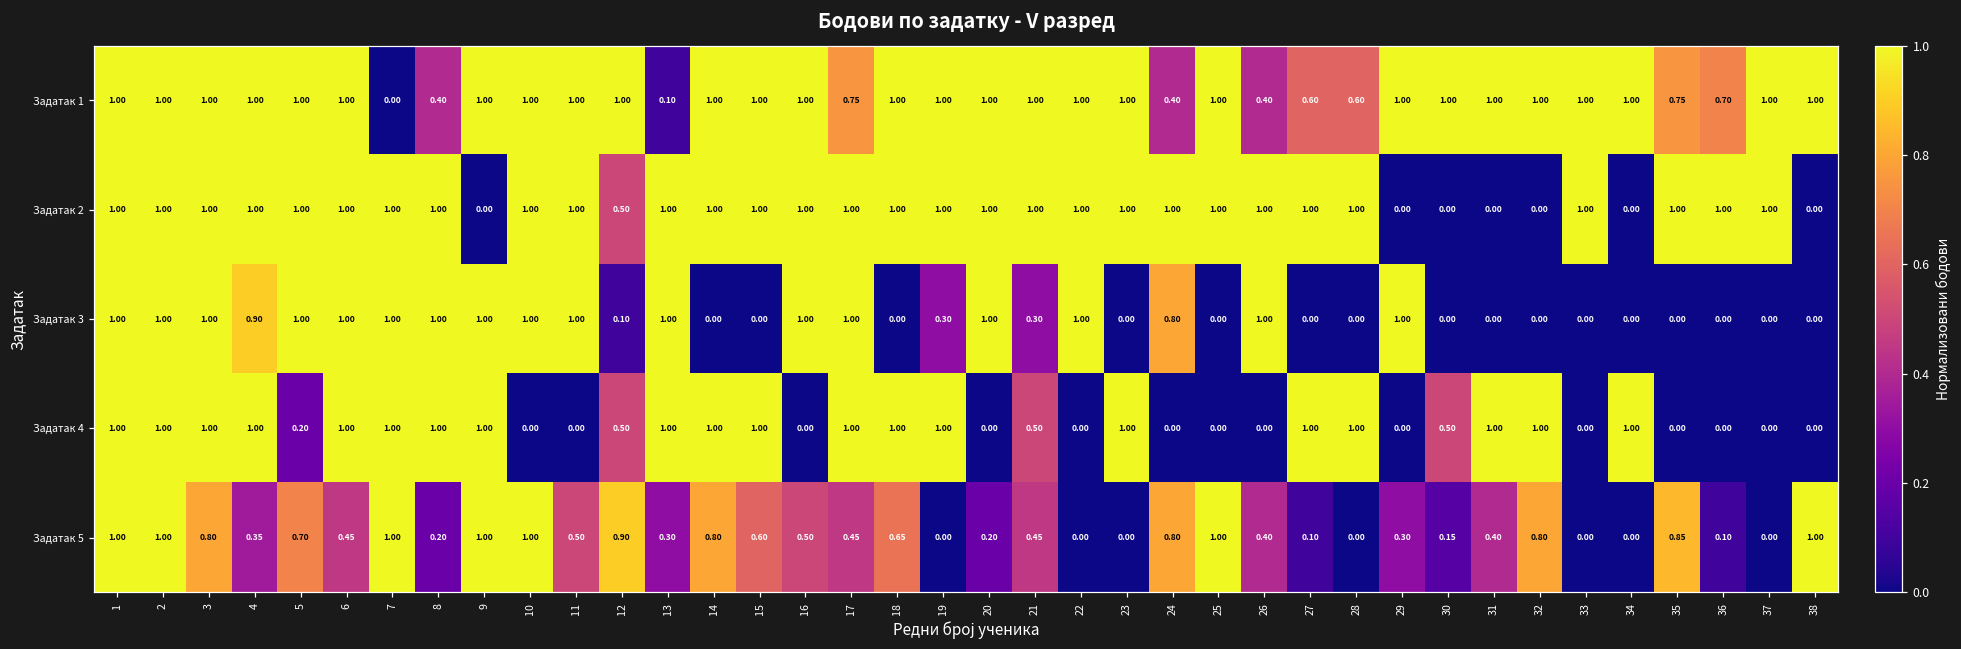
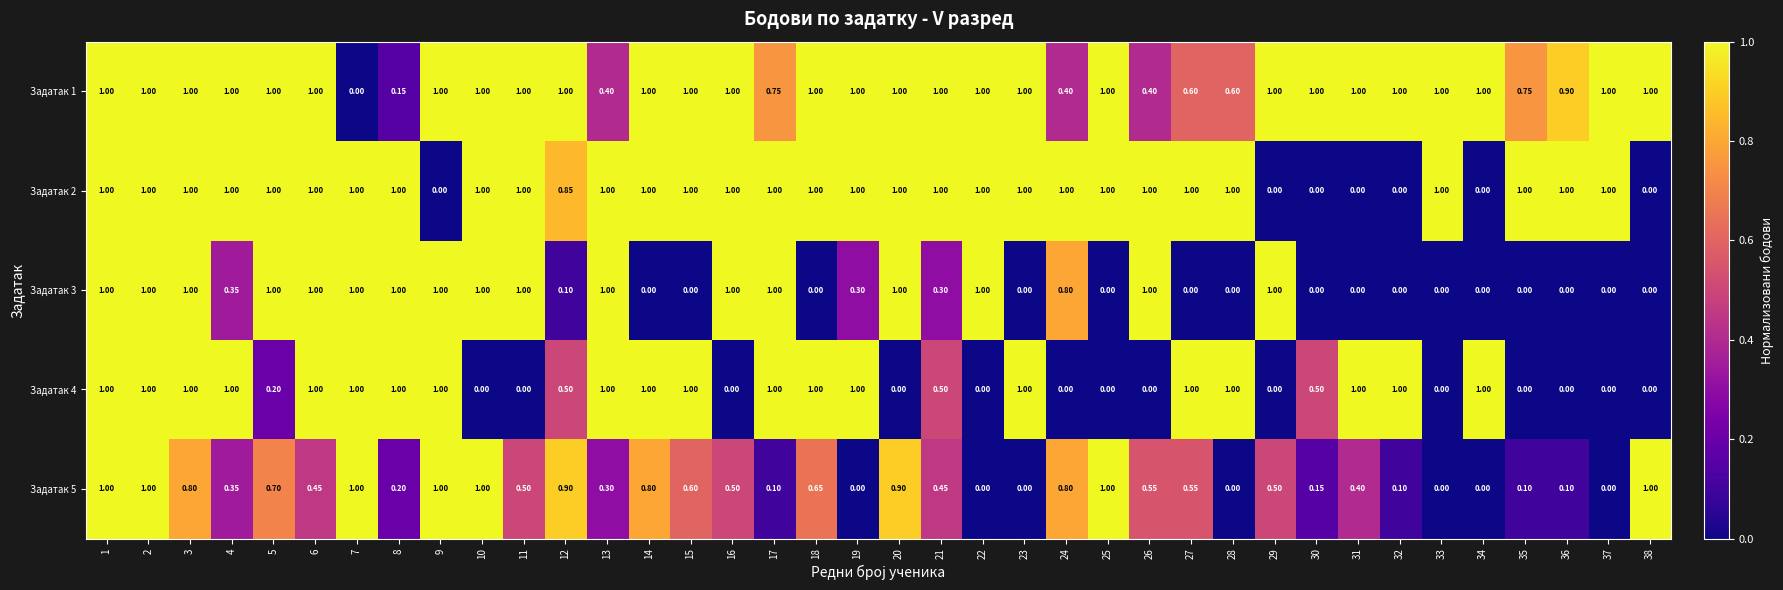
Задатак 1, 8: 0.40 -> 0.15
Задатак 1, 13: 0.10 -> 0.40
Задатак 1, 36: 0.70 -> 0.90
Задатак 2, 12: 0.50 -> 0.85
Задатак 3, 4: 0.90 -> 0.35
Задатак 5, 17: 0.45 -> 0.10
Задатак 5, 20: 0.20 -> 0.90
Задатак 5, 26: 0.40 -> 0.55
Задатак 5, 27: 0.10 -> 0.55
Задатак 5, 29: 0.30 -> 0.50
Задатак 5, 32: 0.80 -> 0.10
Задатак 5, 35: 0.85 -> 0.10
